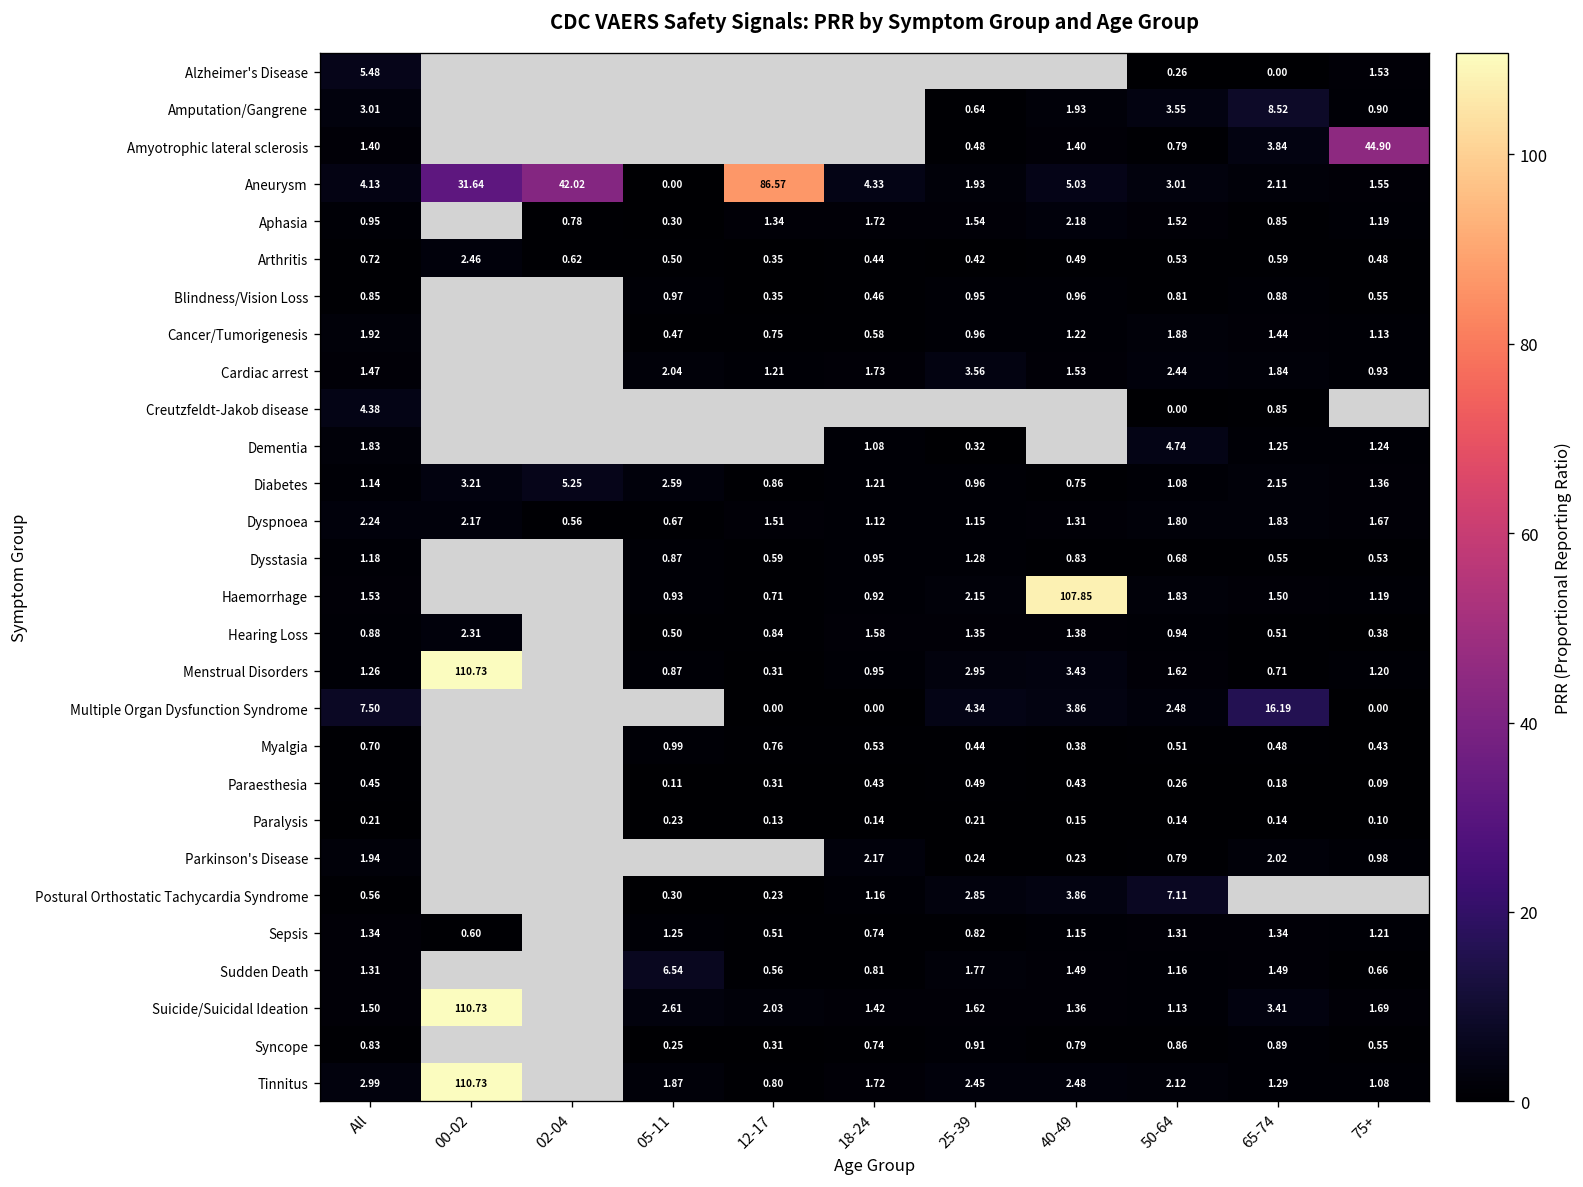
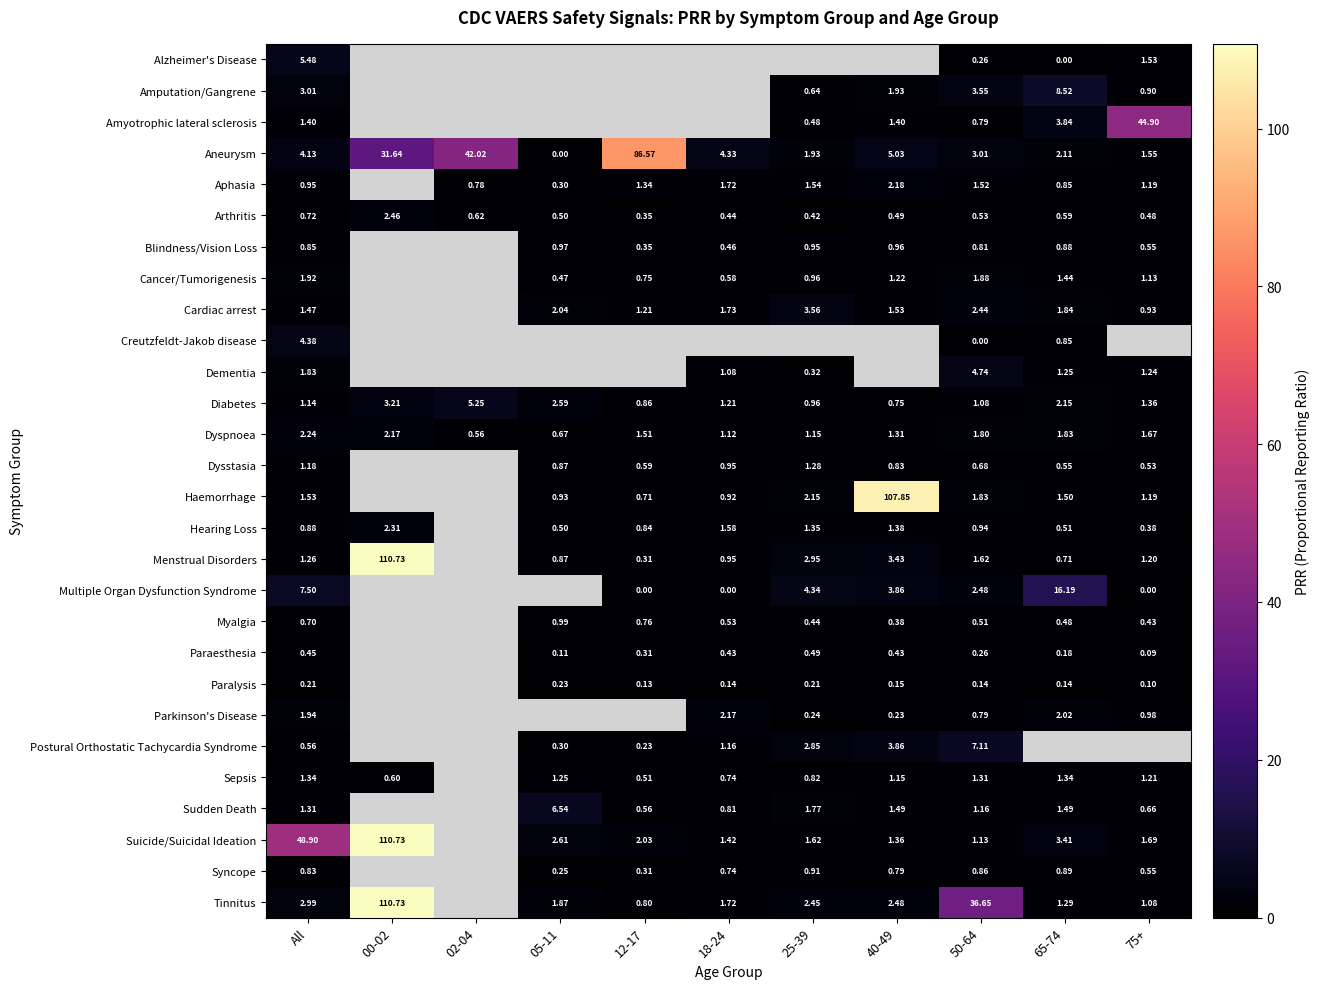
Suicide/Suicidal Ideation, All: 1.50 -> 48.90
Tinnitus, 50-64: 2.12 -> 36.65
